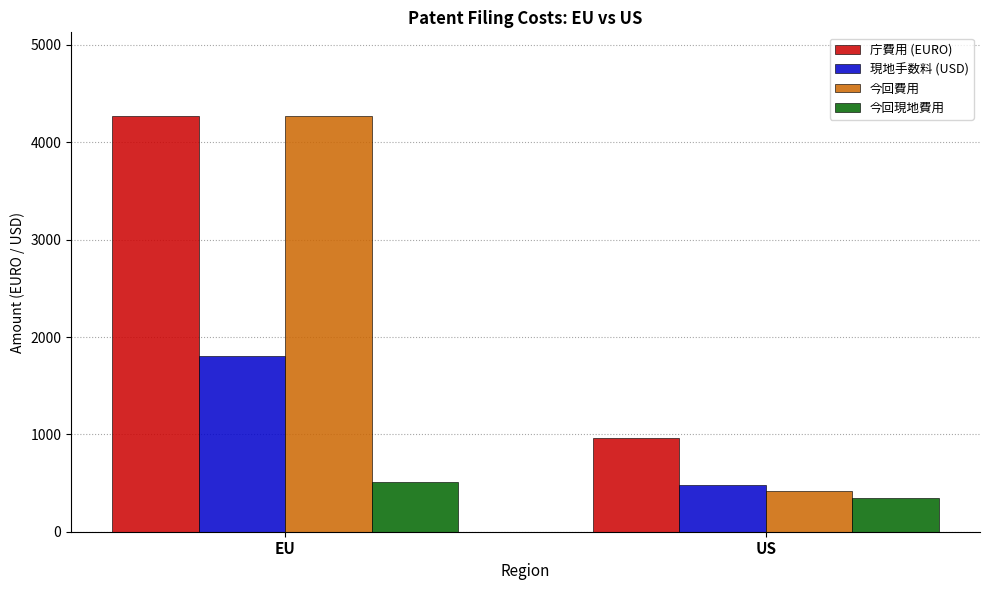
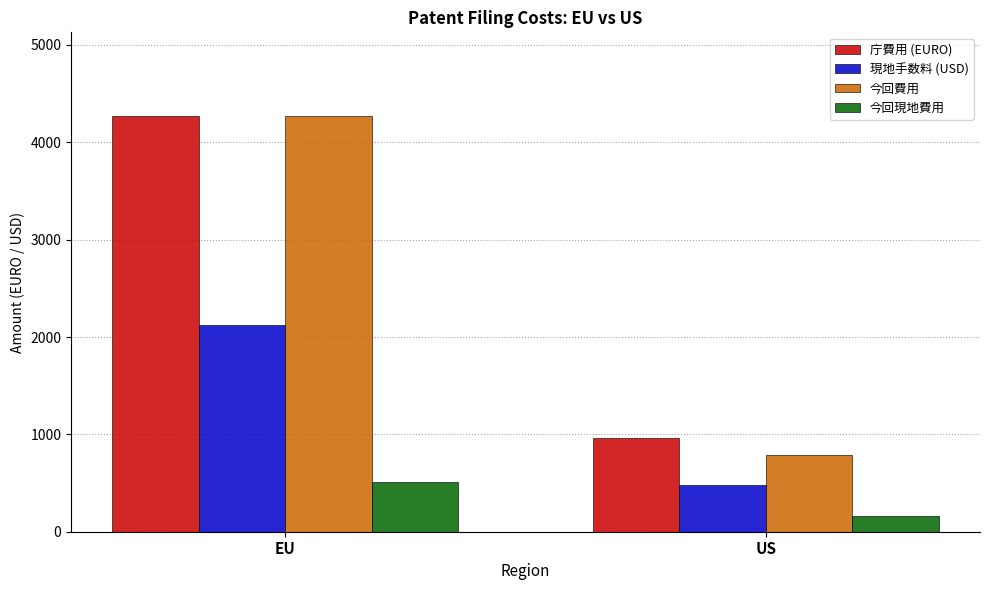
現地手数料 (USD), EU: 1800 -> 2100
今回費用, US: 400 -> 800
今回現地費用, US: 400 -> 200
